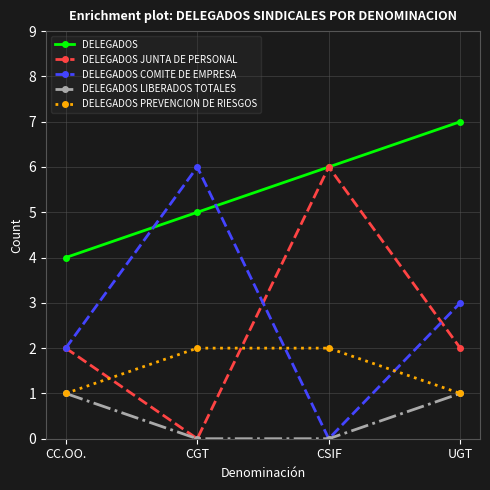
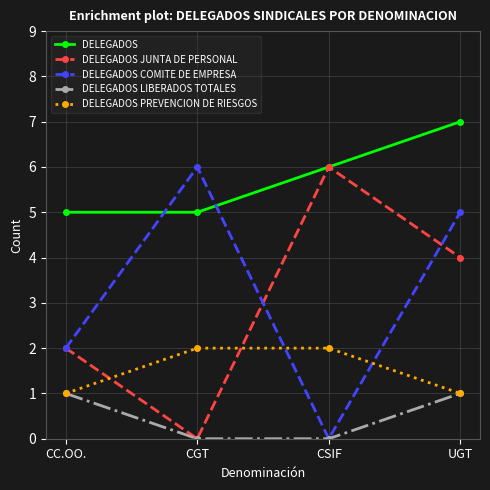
DELEGADOS, CC.OO.: 4 -> 5
DELEGADOS JUNTA DE PERSONAL, UGT: 2 -> 4
DELEGADOS COMITE DE EMPRESA, UGT: 3 -> 5
